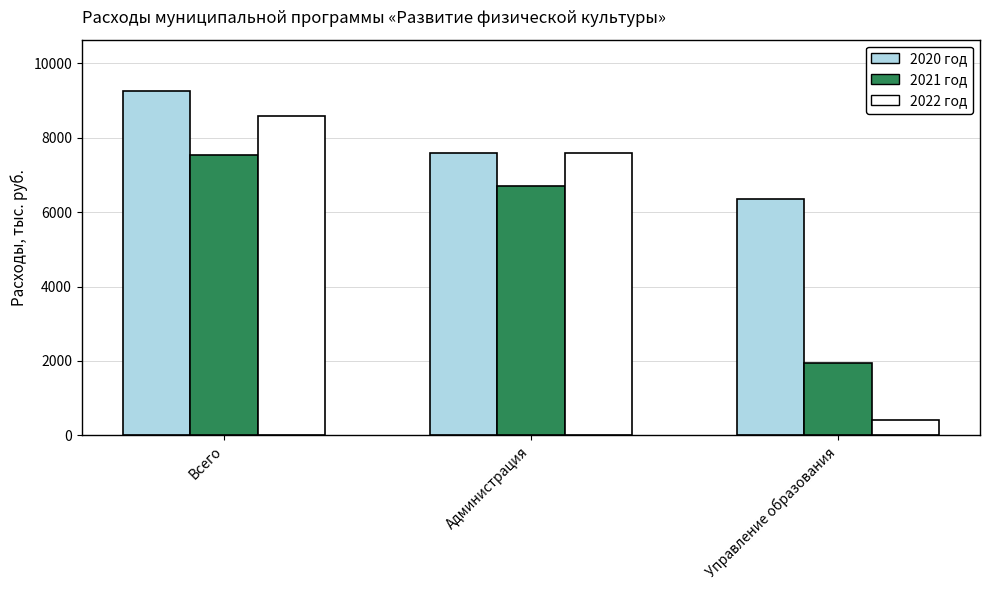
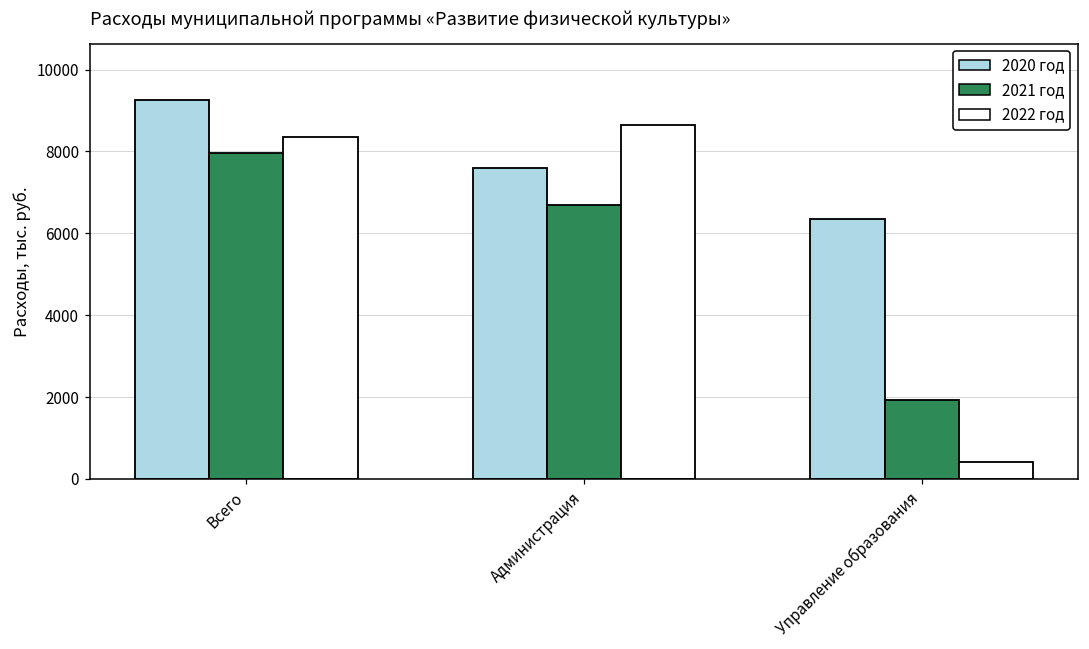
2021 год, Всего: 7500 -> 8000
2022 год, Всего: 8600 -> 8300
2022 год, Администрация: 7600 -> 8700
